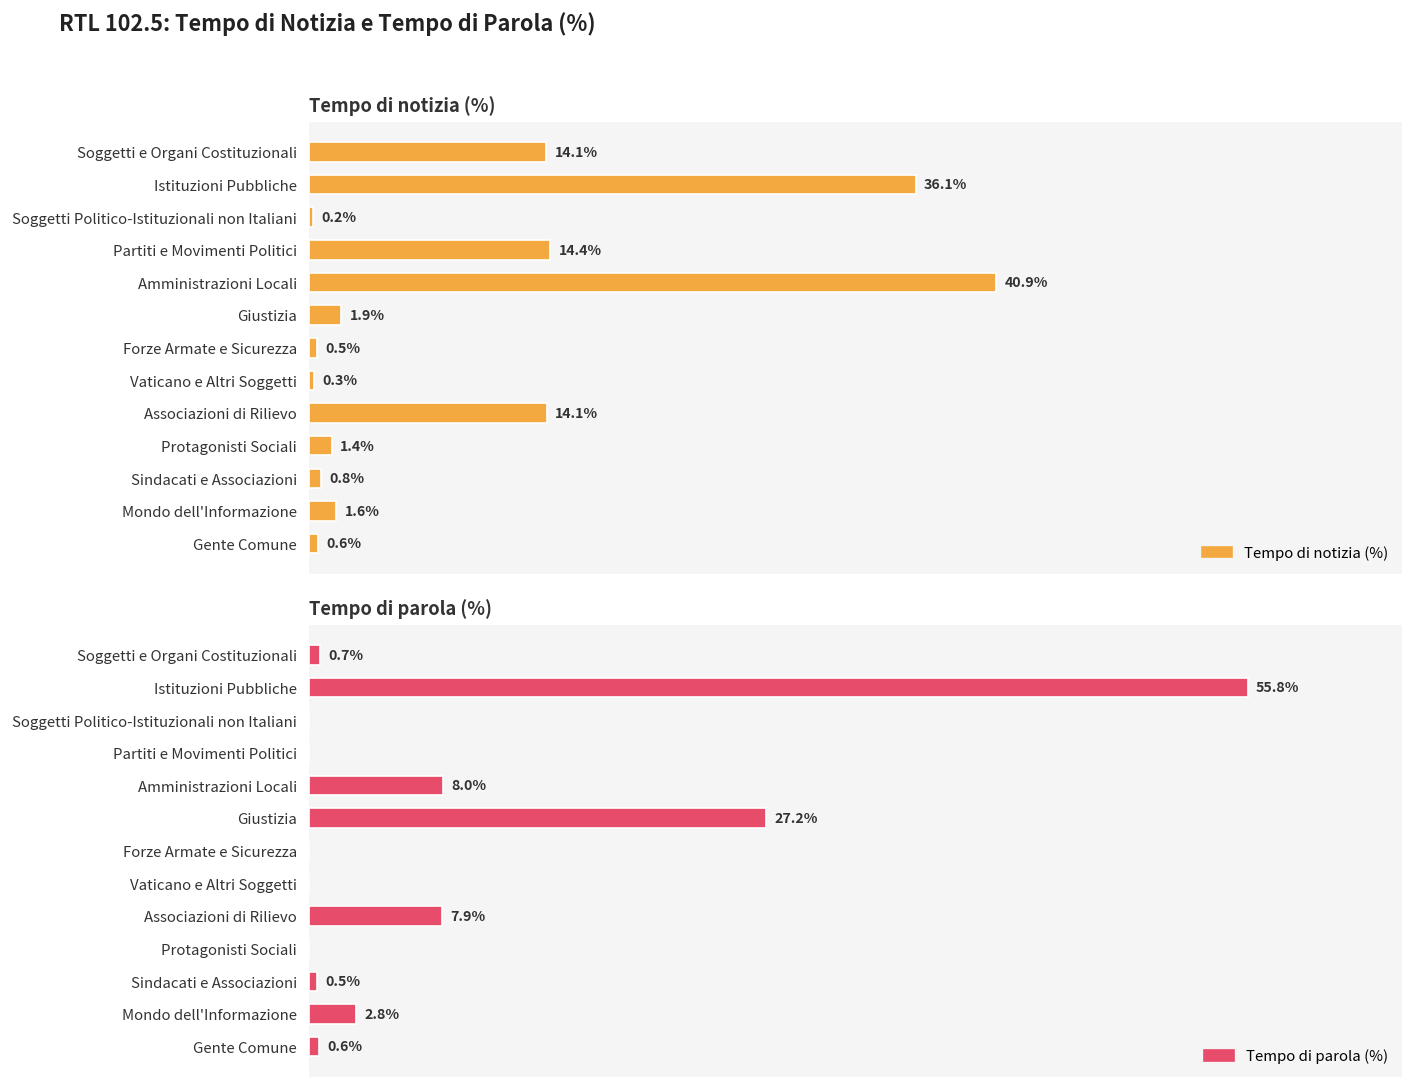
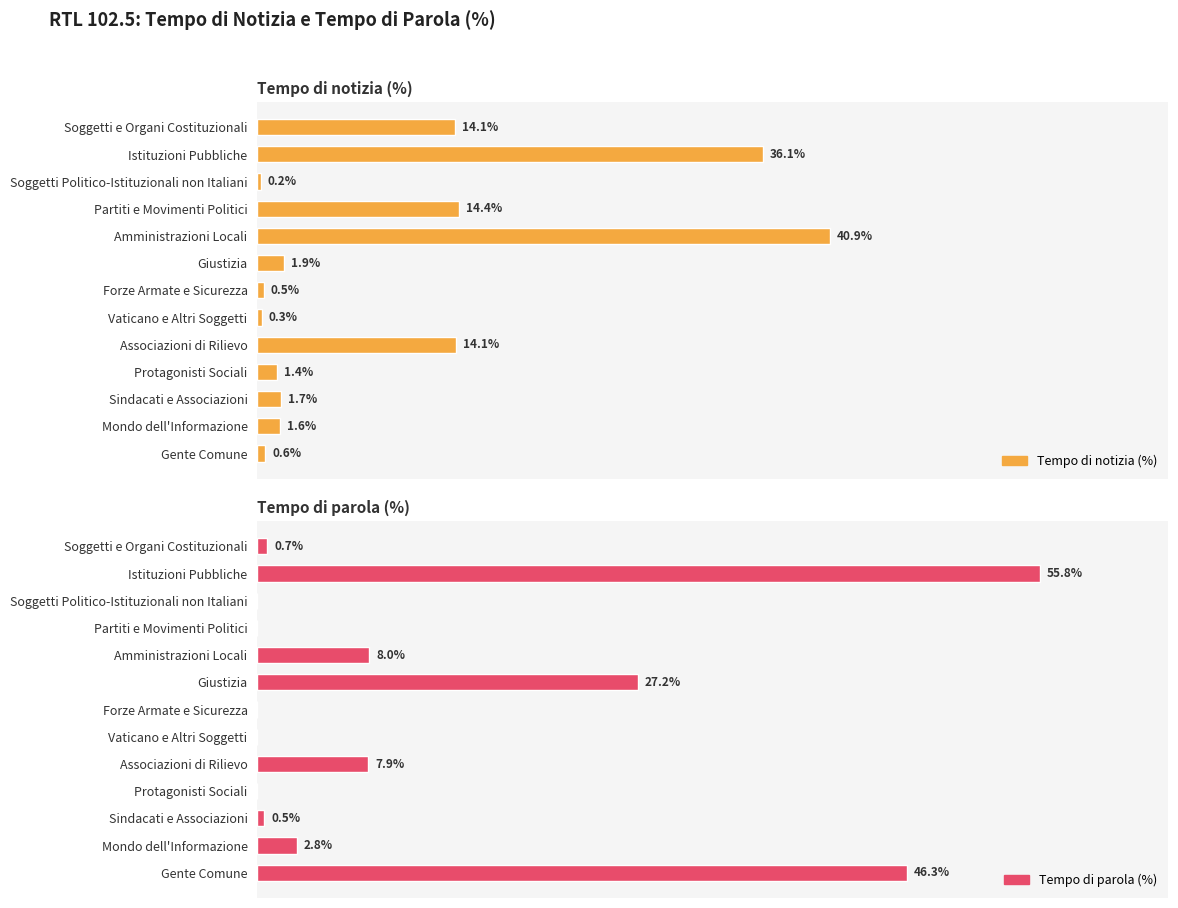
Tempo di notizia (%), Sindacati e Associazioni: 0.8% -> 1.7%
Tempo di parola (%), Gente Comune: 0.6% -> 46.3%
